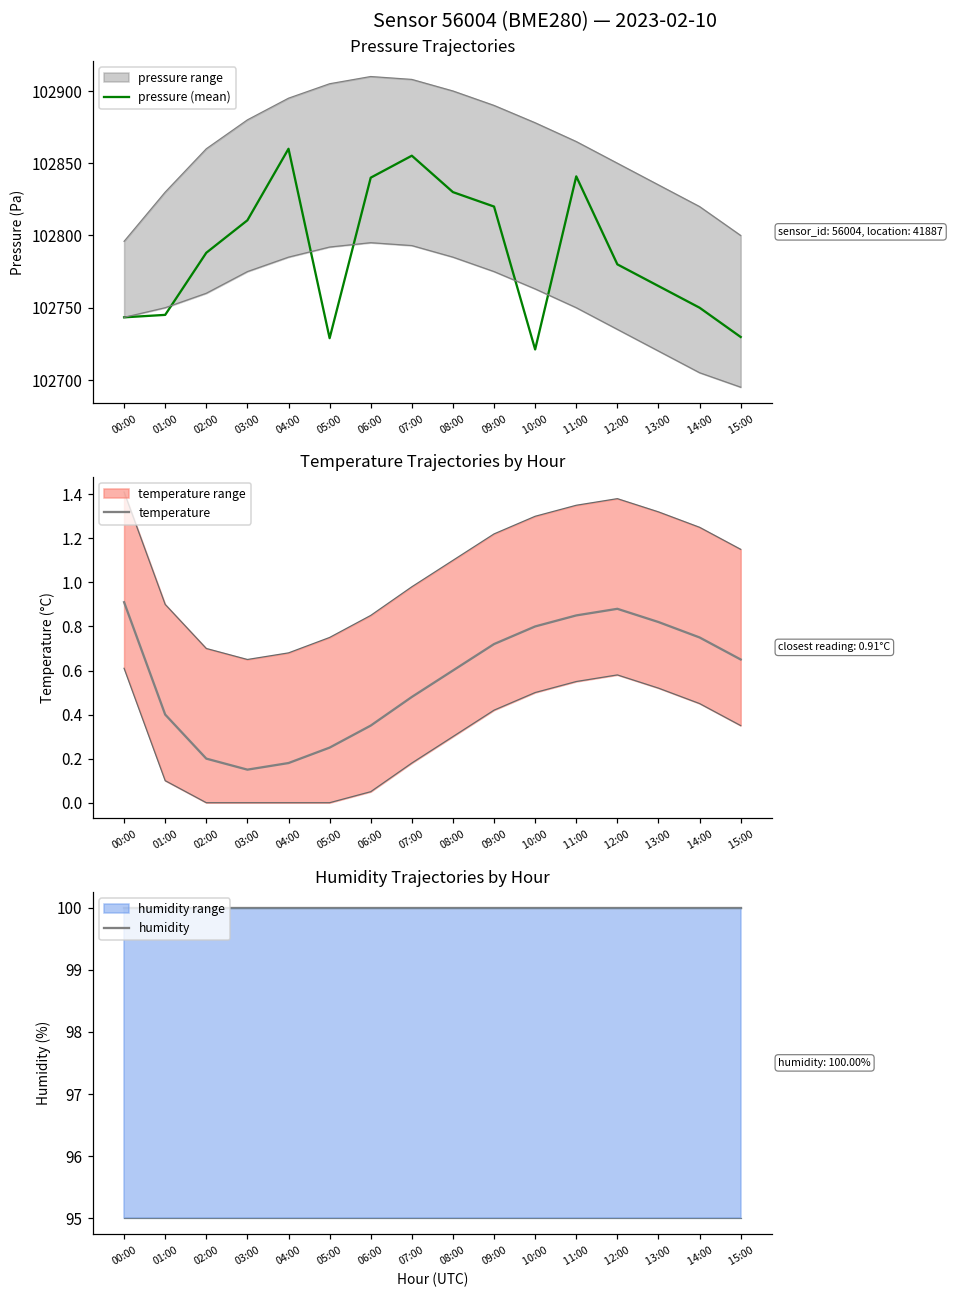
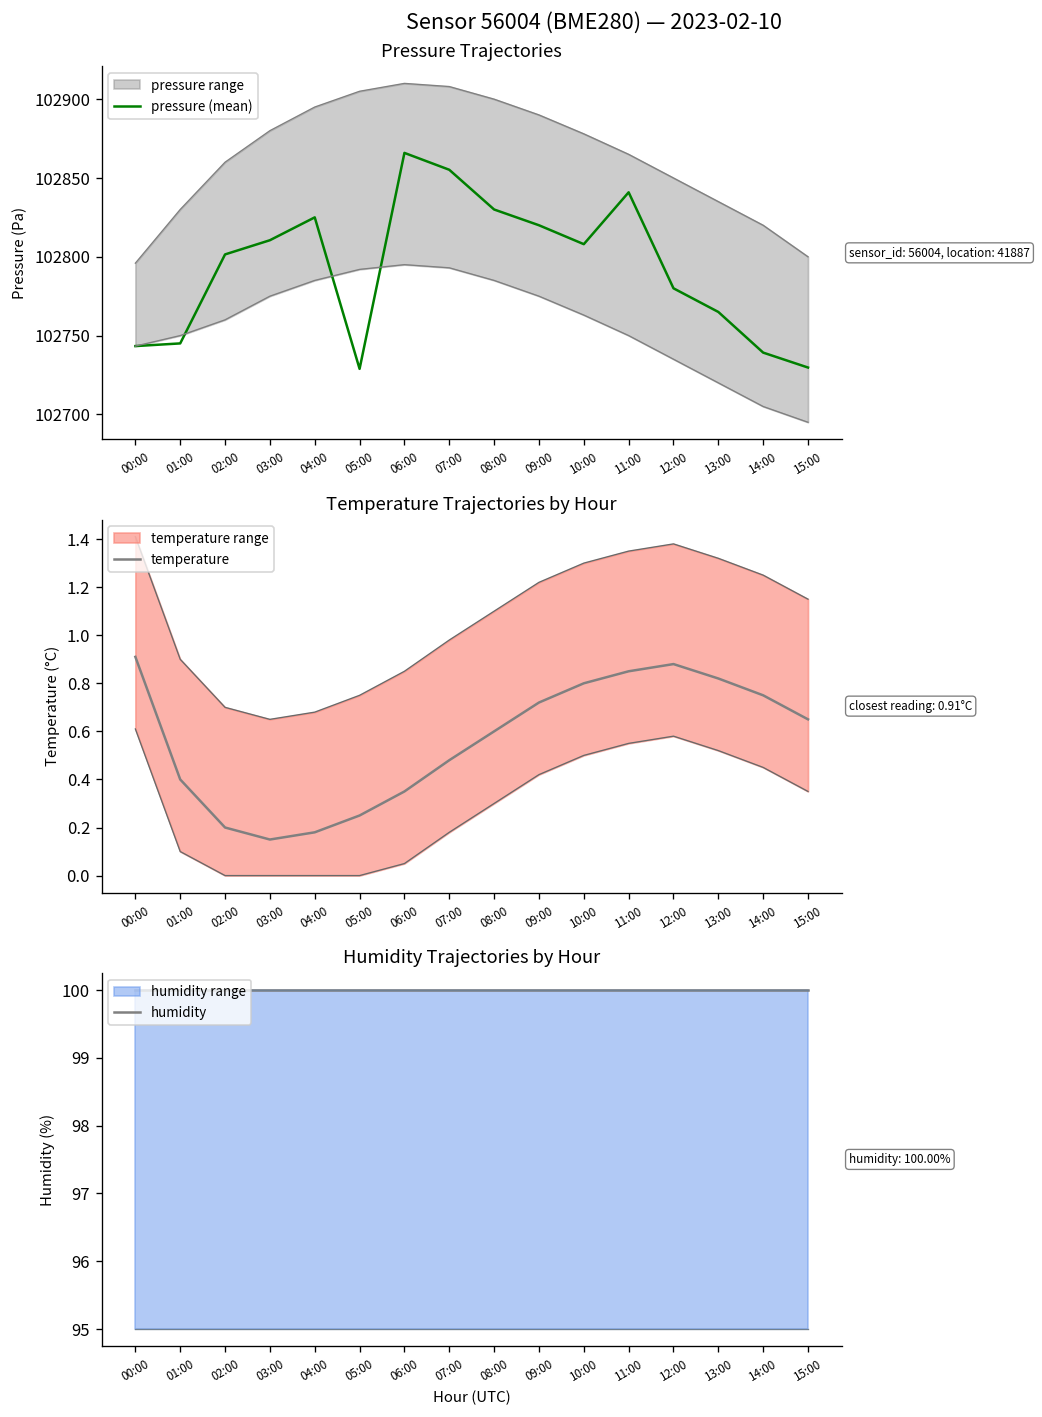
Pressure Trajectories, pressure (mean), 02:00: 102788 -> 102802
Pressure Trajectories, pressure (mean), 04:00: 102860 -> 102825
Pressure Trajectories, pressure (mean), 06:00: 102840 -> 102866
Pressure Trajectories, pressure (mean), 10:00: 102721 -> 102808
Pressure Trajectories, pressure (mean), 14:00: 102750 -> 102739
